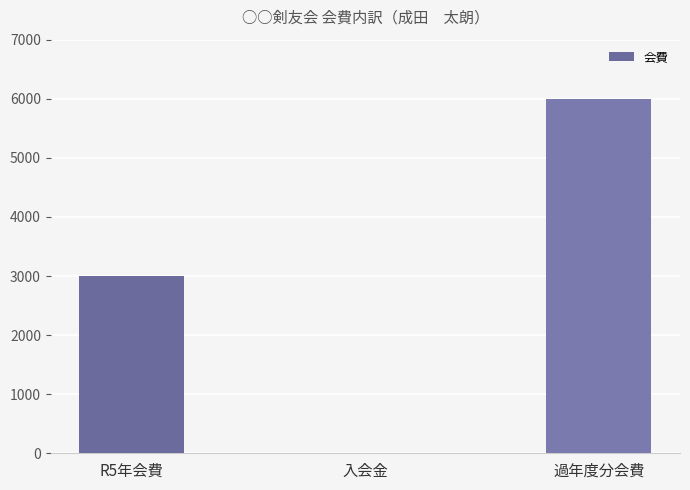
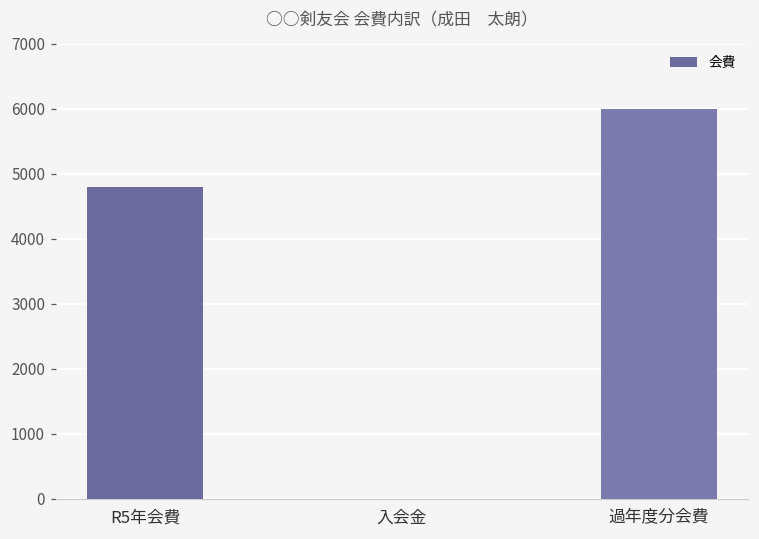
R5年会費: 3000 -> 4800
